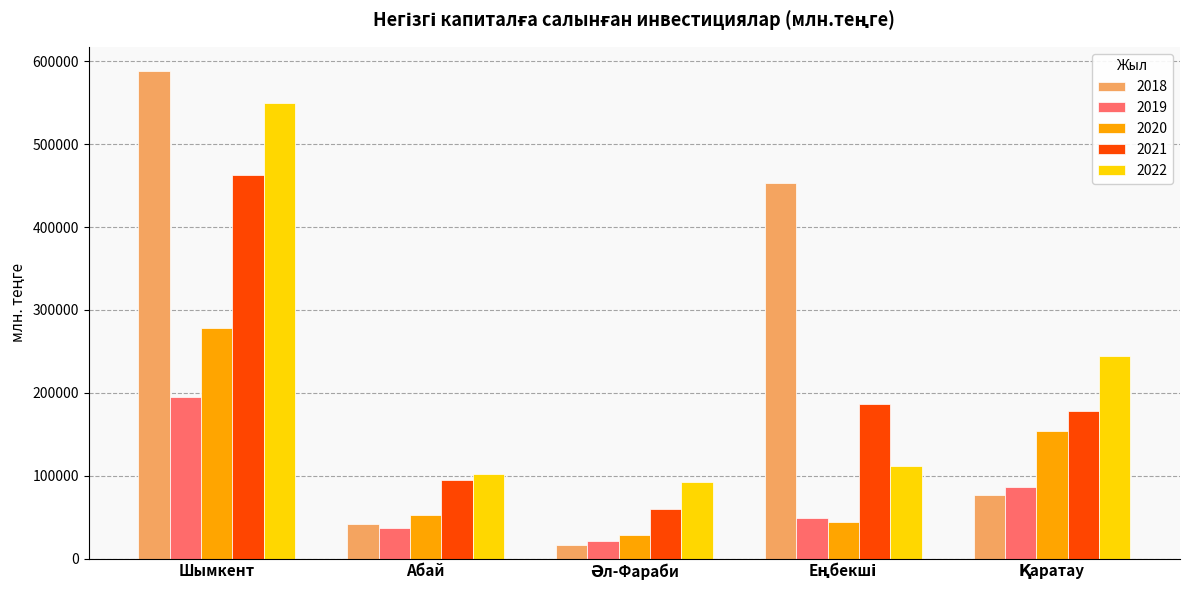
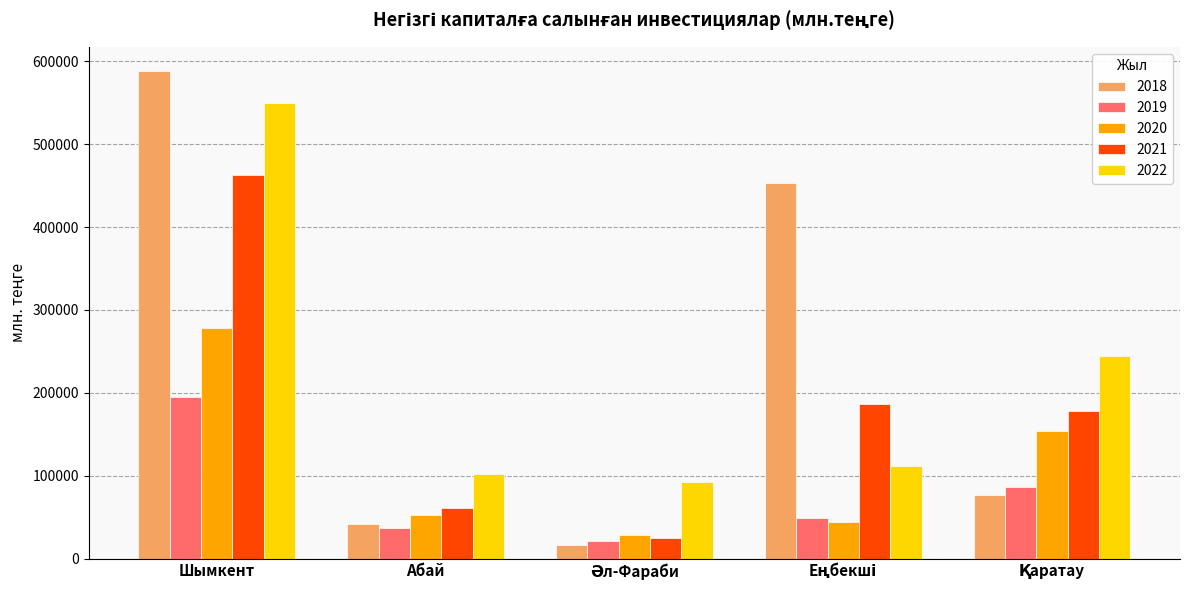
2021, Абай: 90000 -> 60000
2021, Әл-Фараби: 60000 -> 20000
